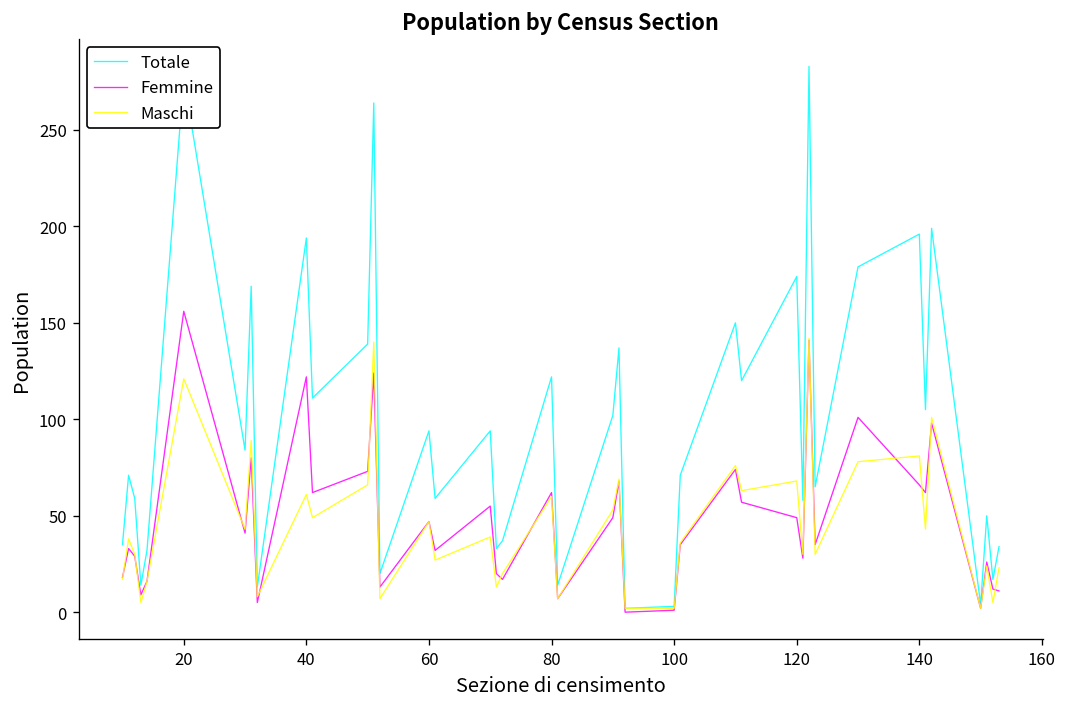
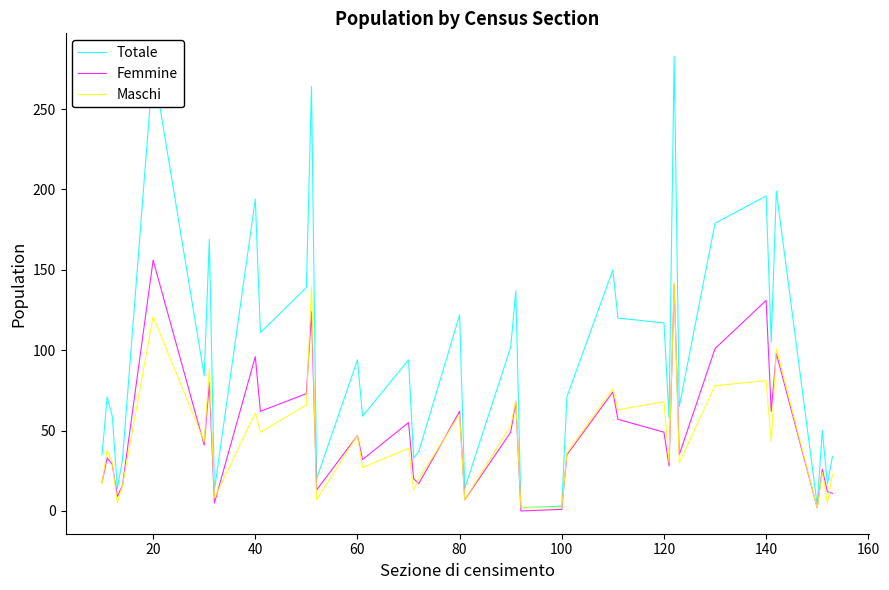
Femmine, 40: 122 -> 96
Totale, 120: 174 -> 117
Femmine, 140: 66 -> 131
